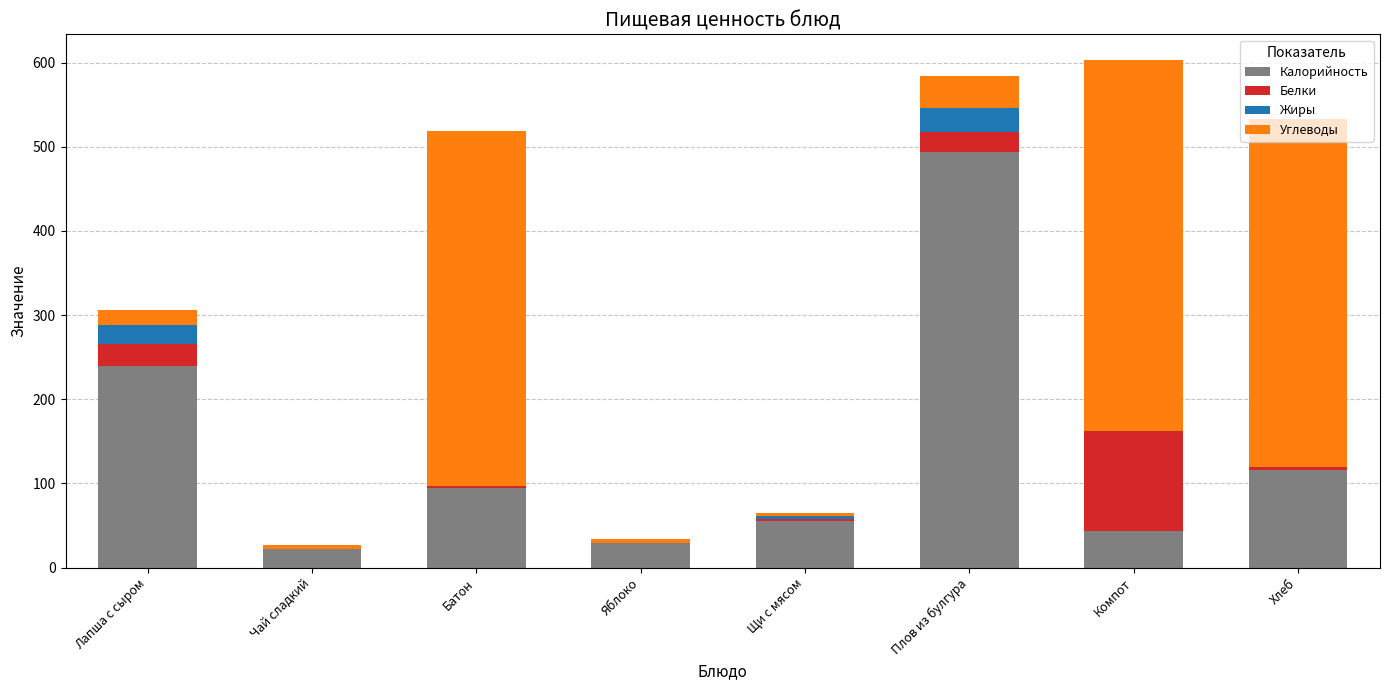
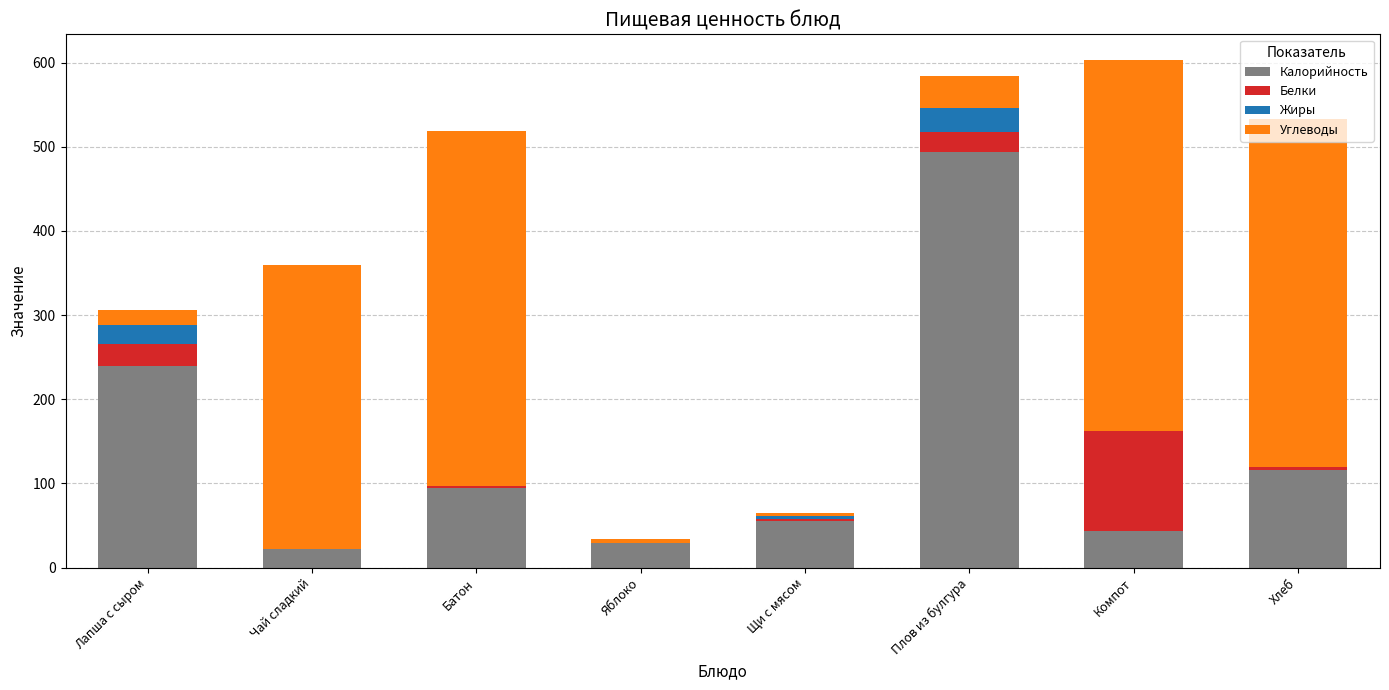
Углеводы, Чай сладкий: 10 -> 340
